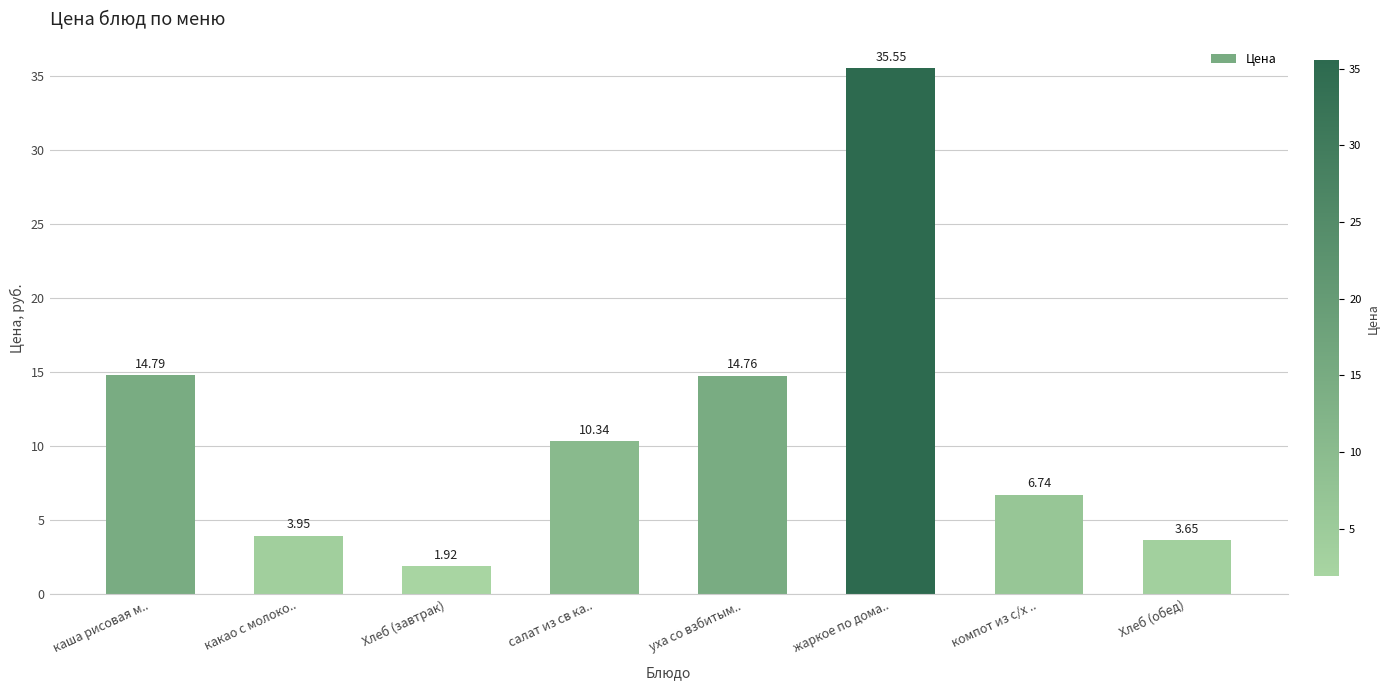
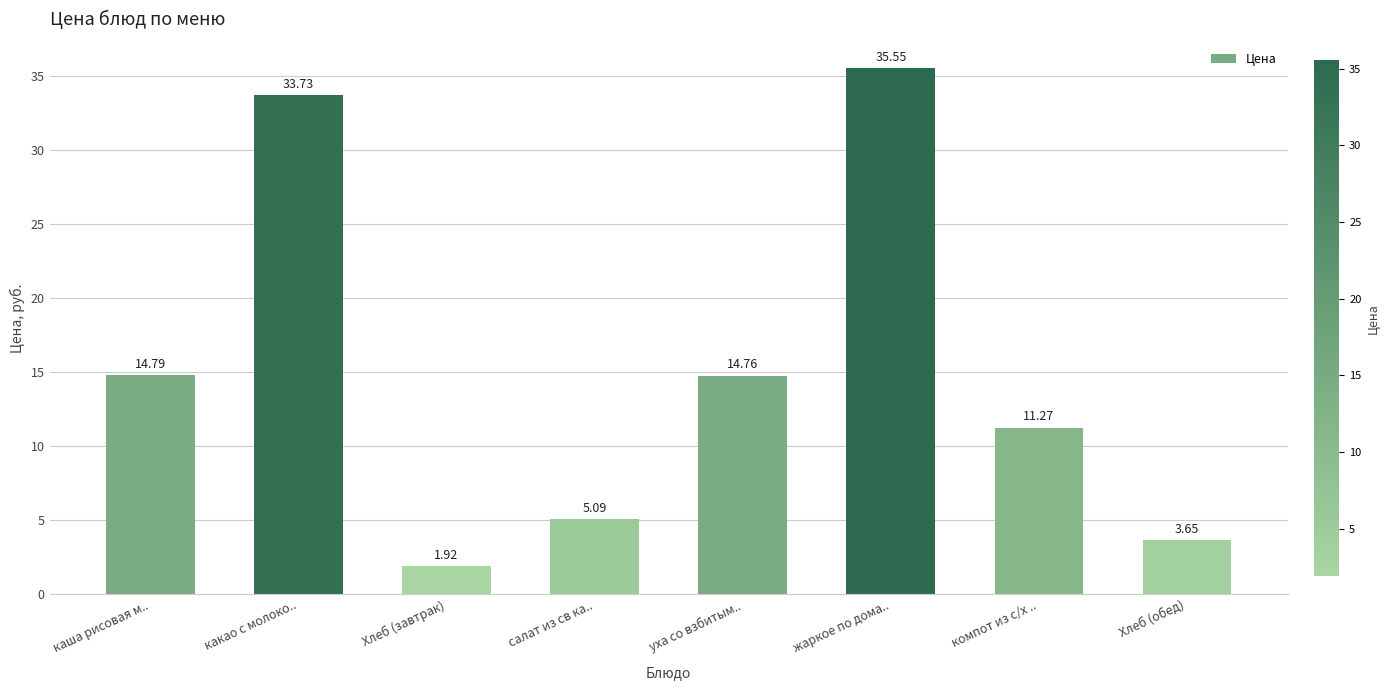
какао с молоко..: 3.95 -> 33.73
салат из св ка..: 10.34 -> 5.09
компот из с/х ..: 6.74 -> 11.27
